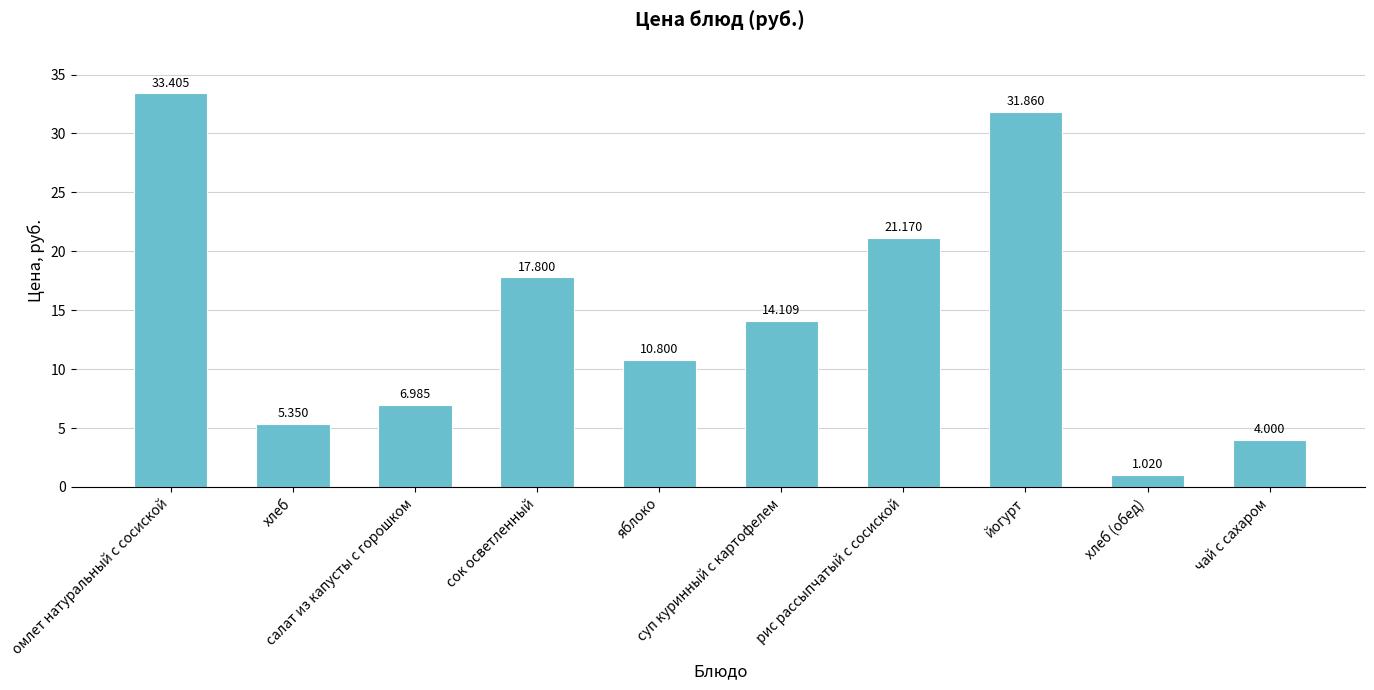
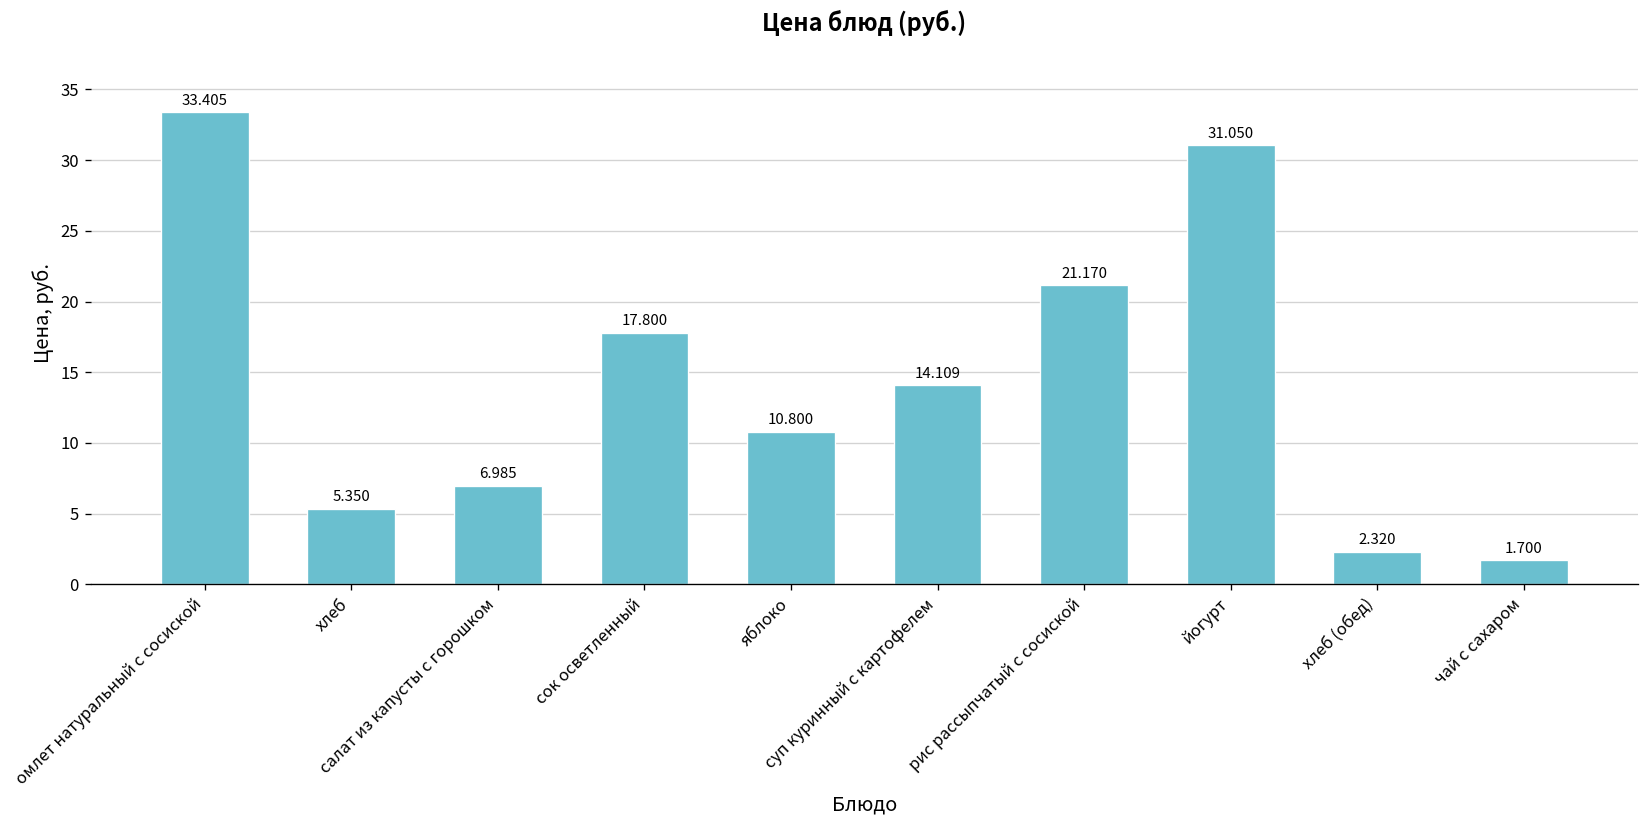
йогурт: 31.860 -> 31.050
хлеб (обед): 1.020 -> 2.320
чай с сахаром: 4.000 -> 1.700
